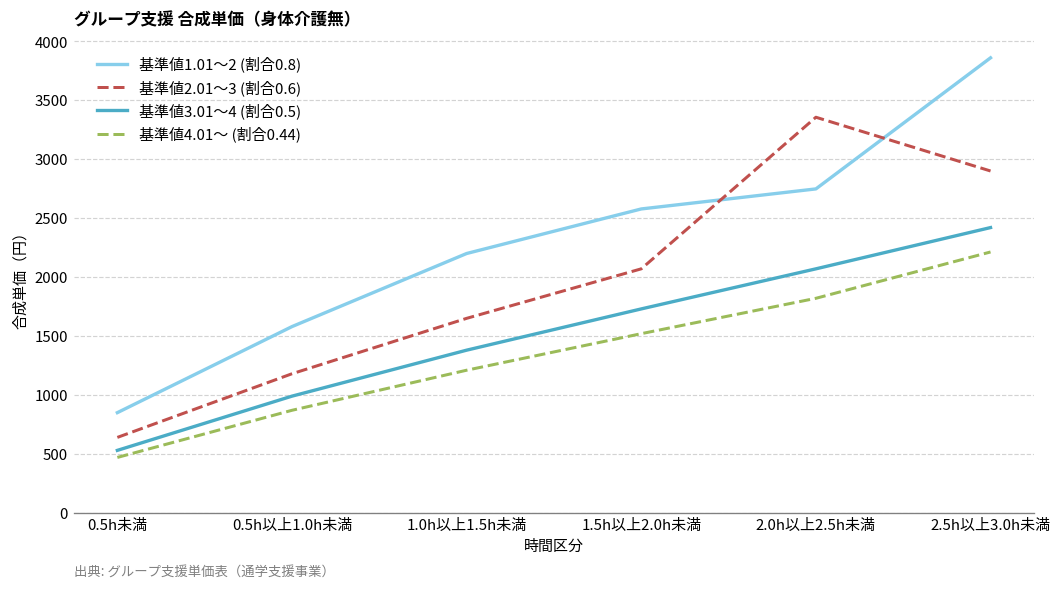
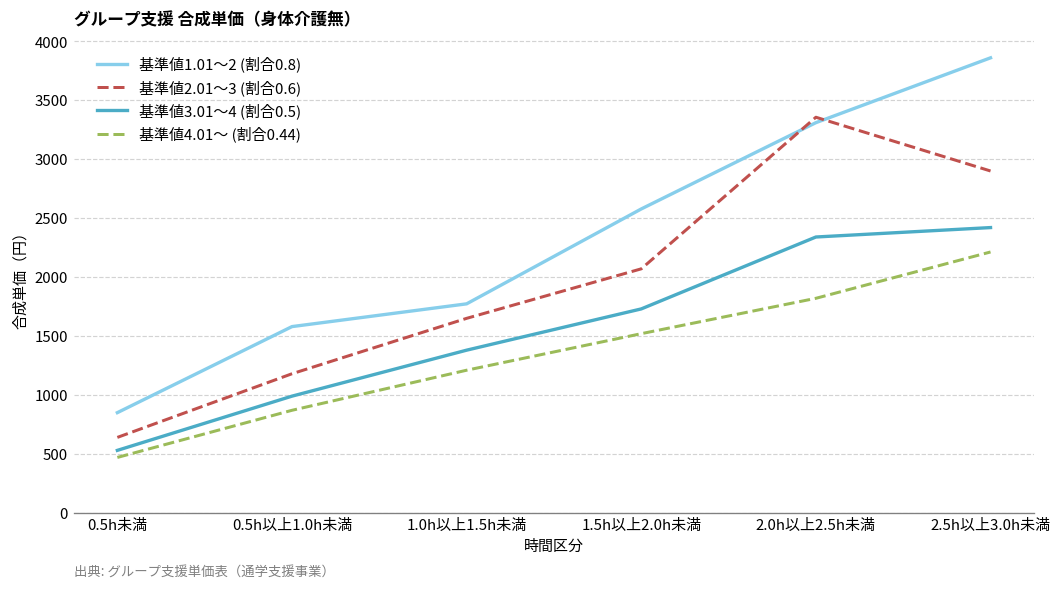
基準値1.01～2 (割合0.8), 1.0h以上1.5h未満: 2200 -> 1800
基準値1.01～2 (割合0.8), 2.0h以上2.5h未満: 2700 -> 3300
基準値3.01～4 (割合0.5), 2.0h以上2.5h未満: 2100 -> 2300
